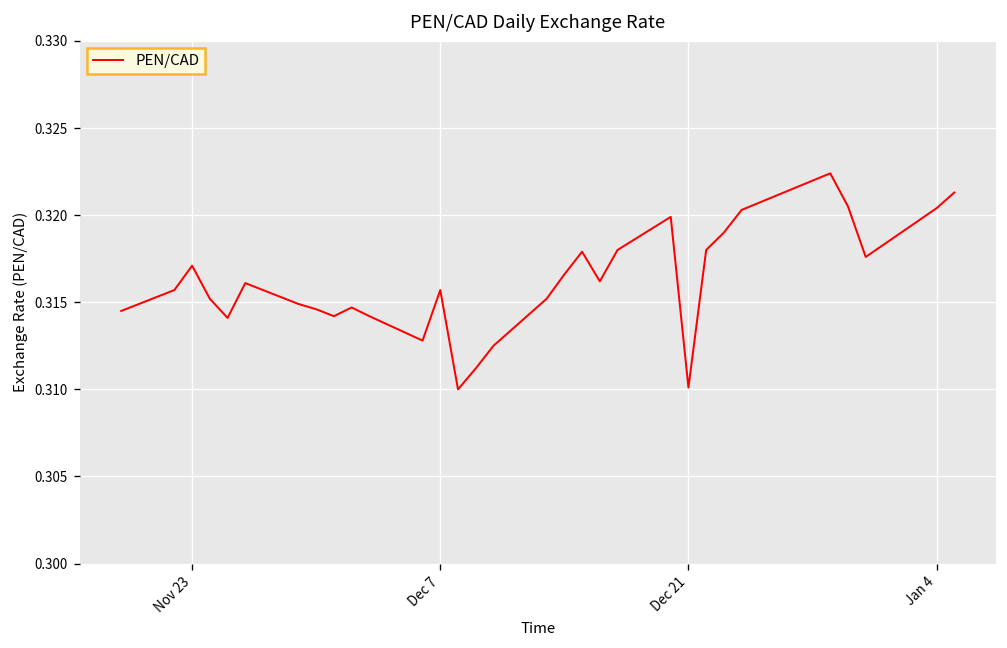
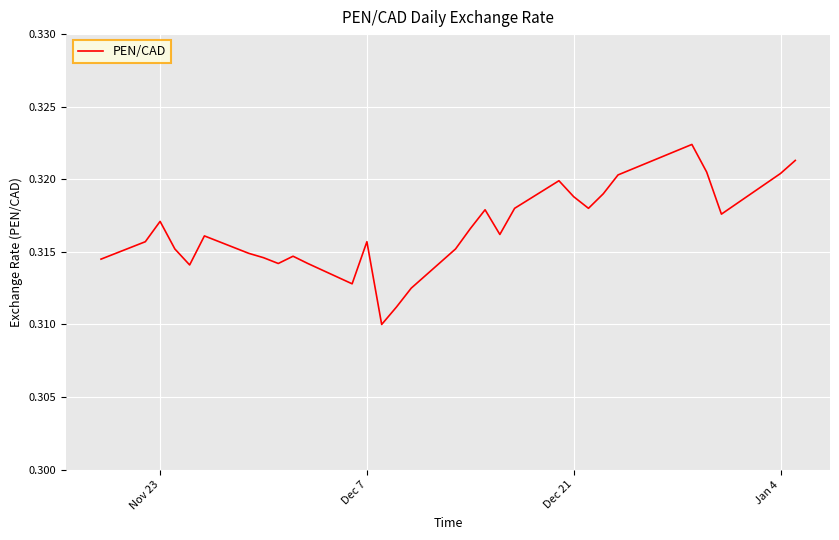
Dec 21: 0.3101 -> 0.3188
